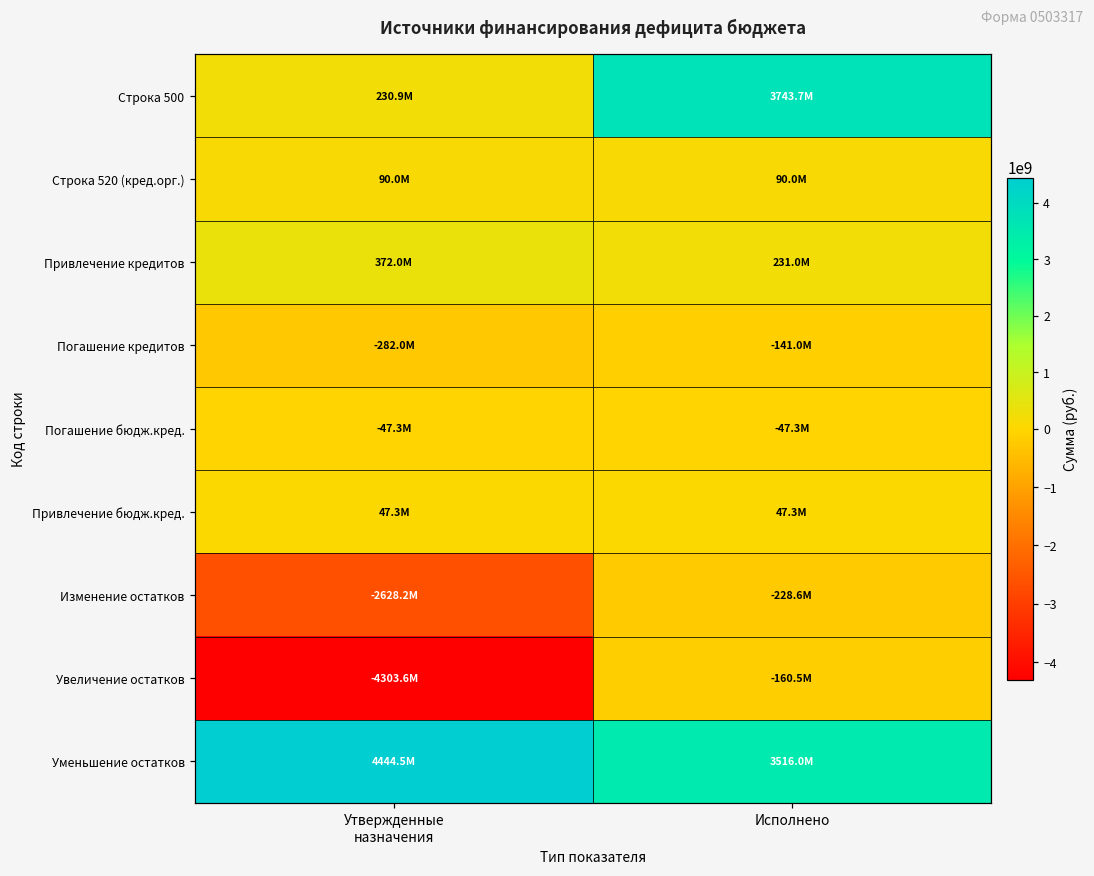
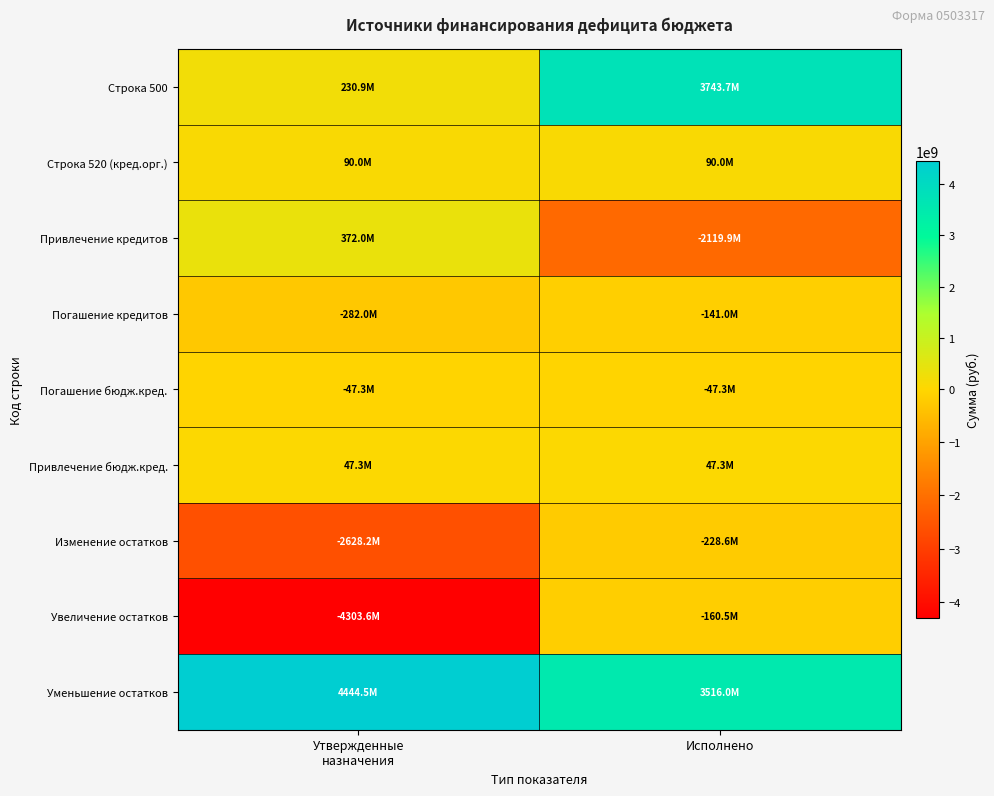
Привлечение кредитов, Исполнено: 231.0M -> -2119.9M
